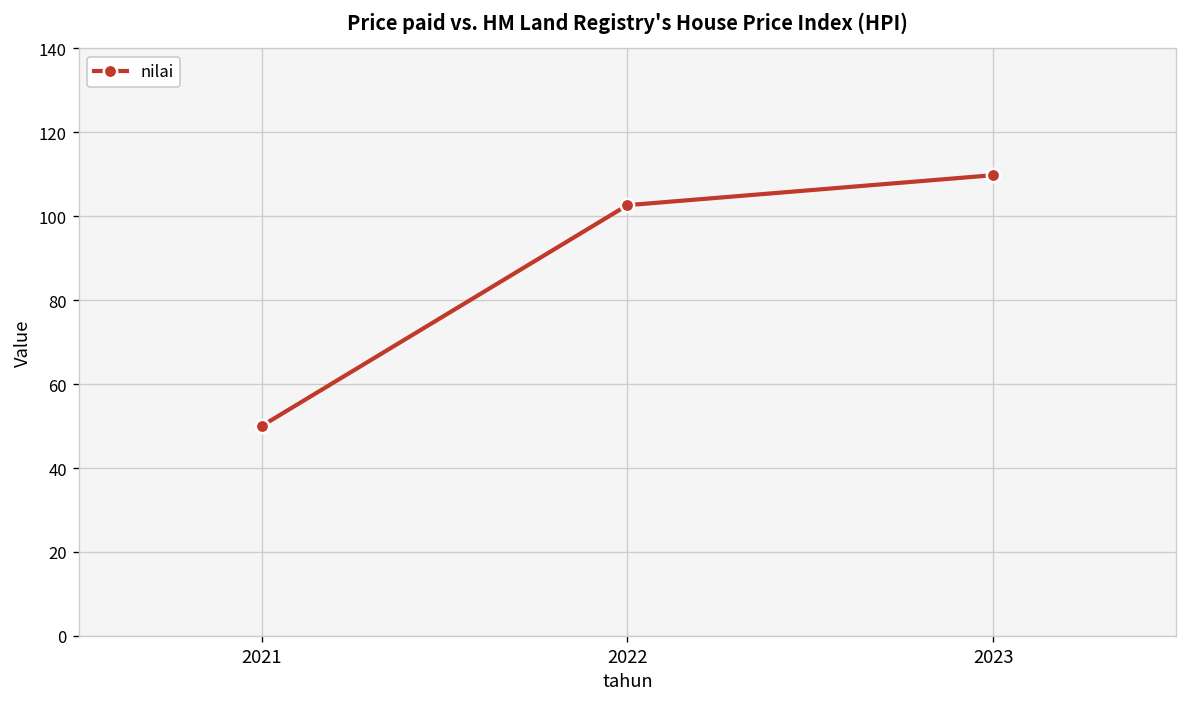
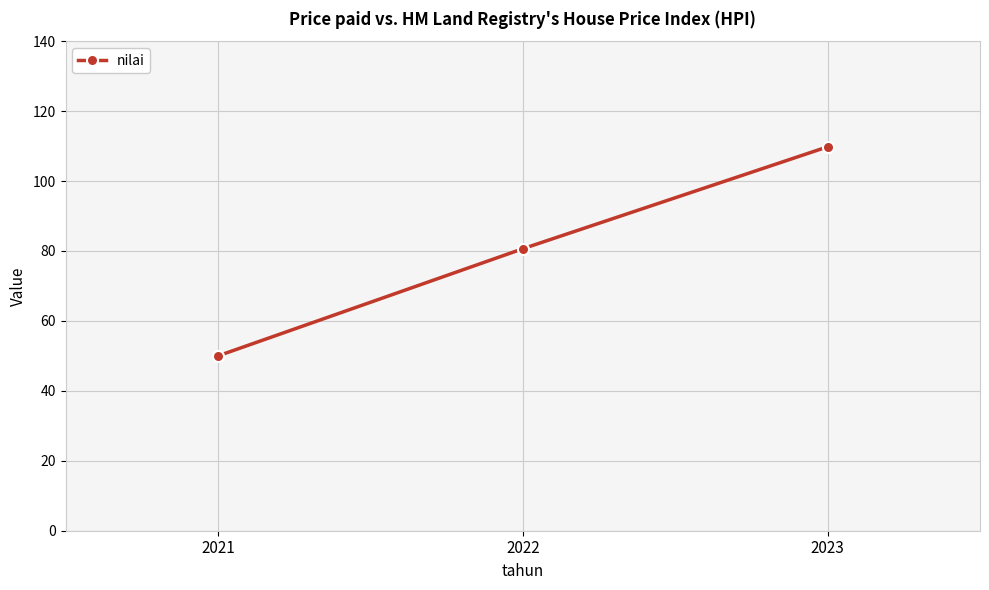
2022: 103 -> 81
